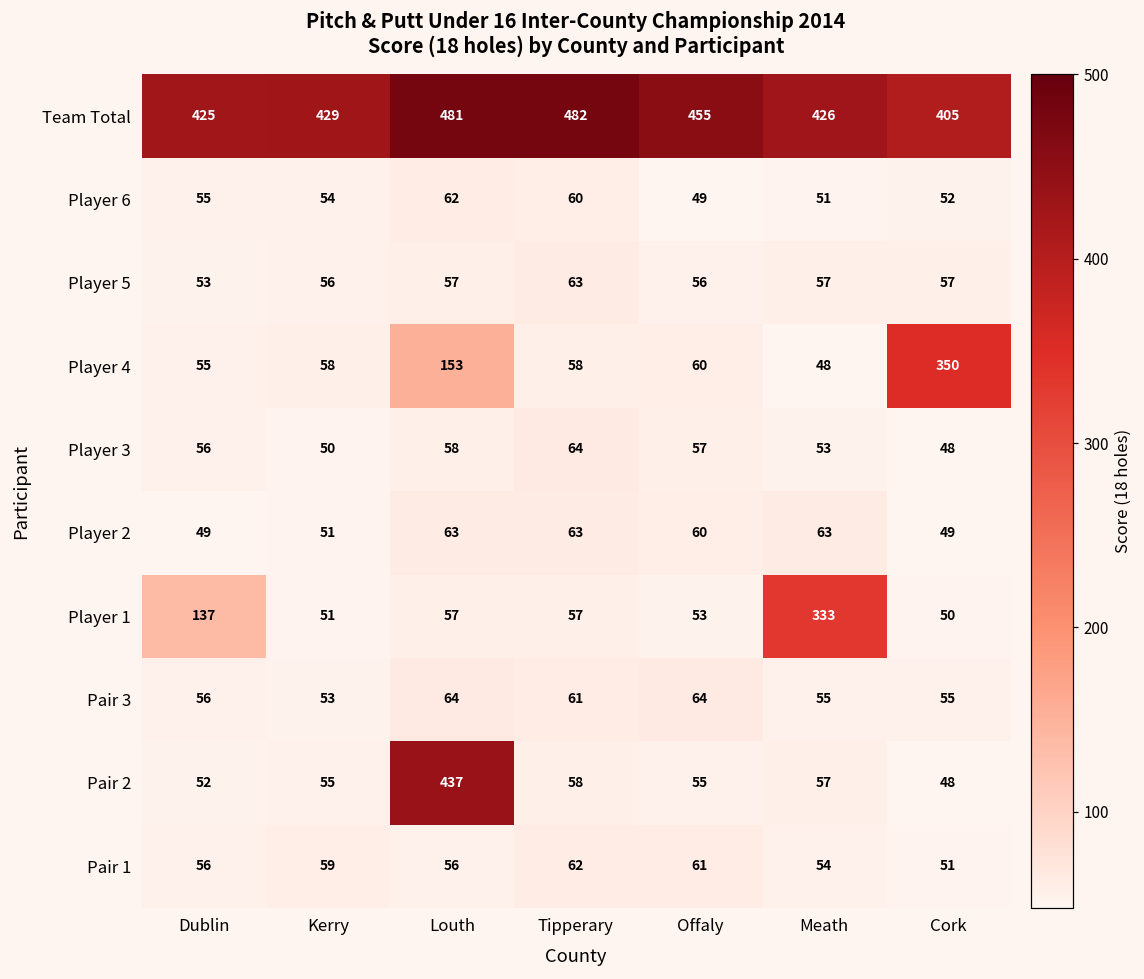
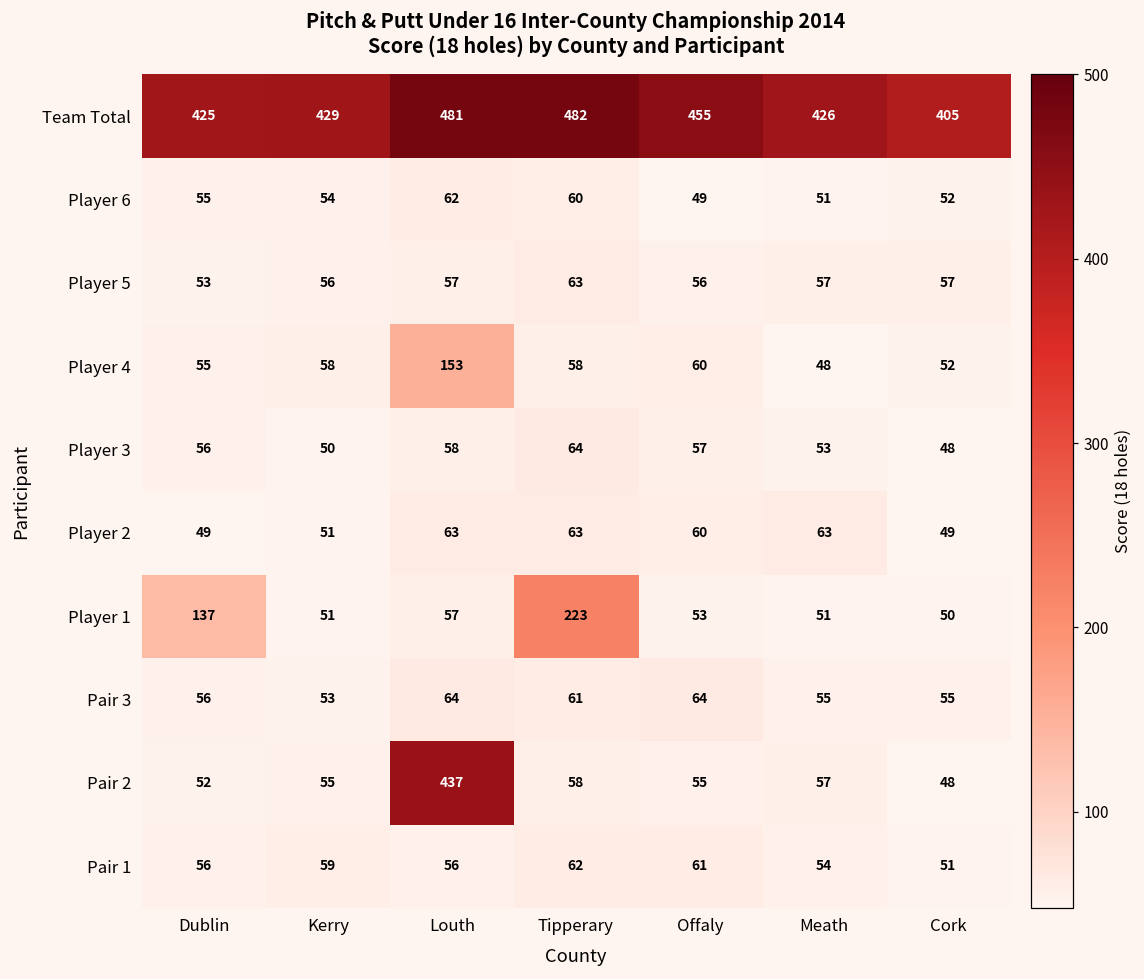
Player 4, Cork: 350 -> 52
Player 1, Tipperary: 57 -> 223
Player 1, Meath: 333 -> 51
